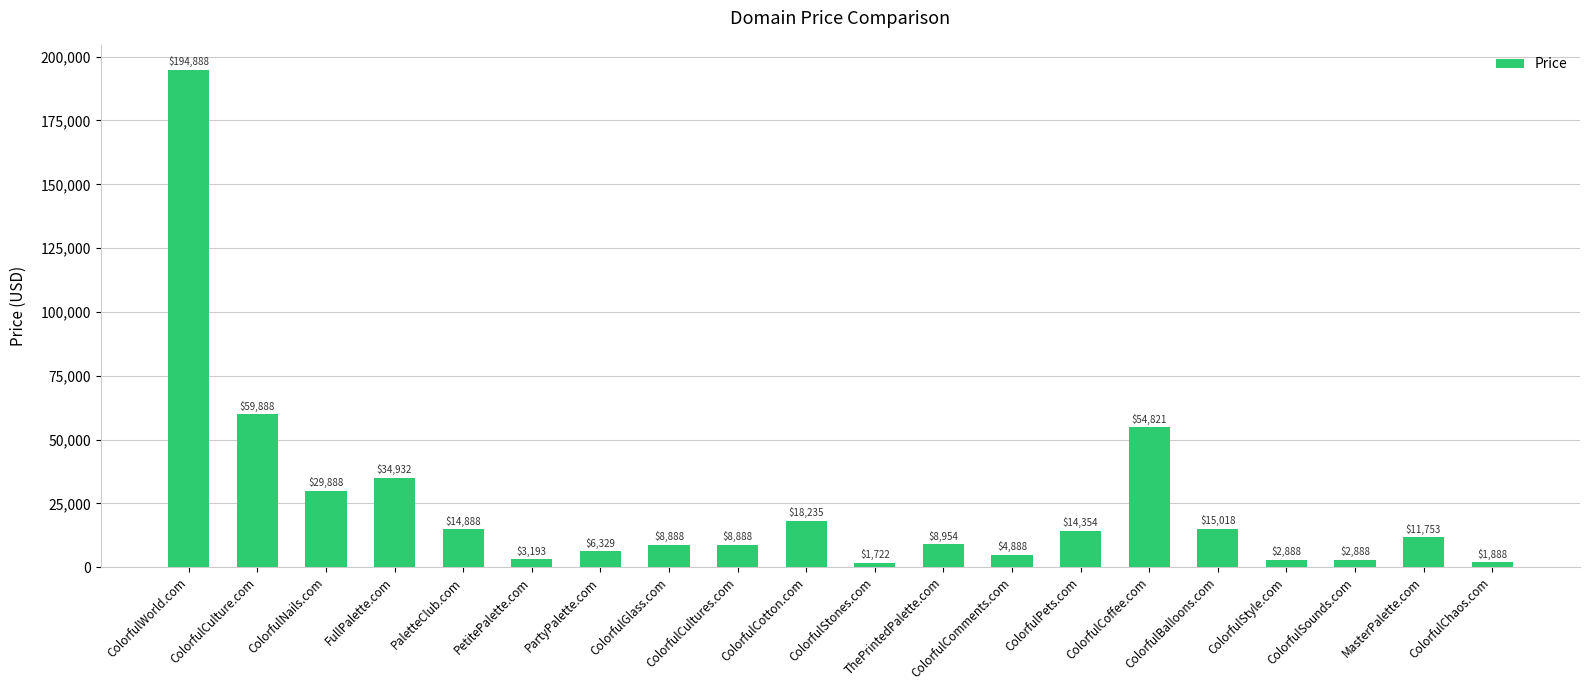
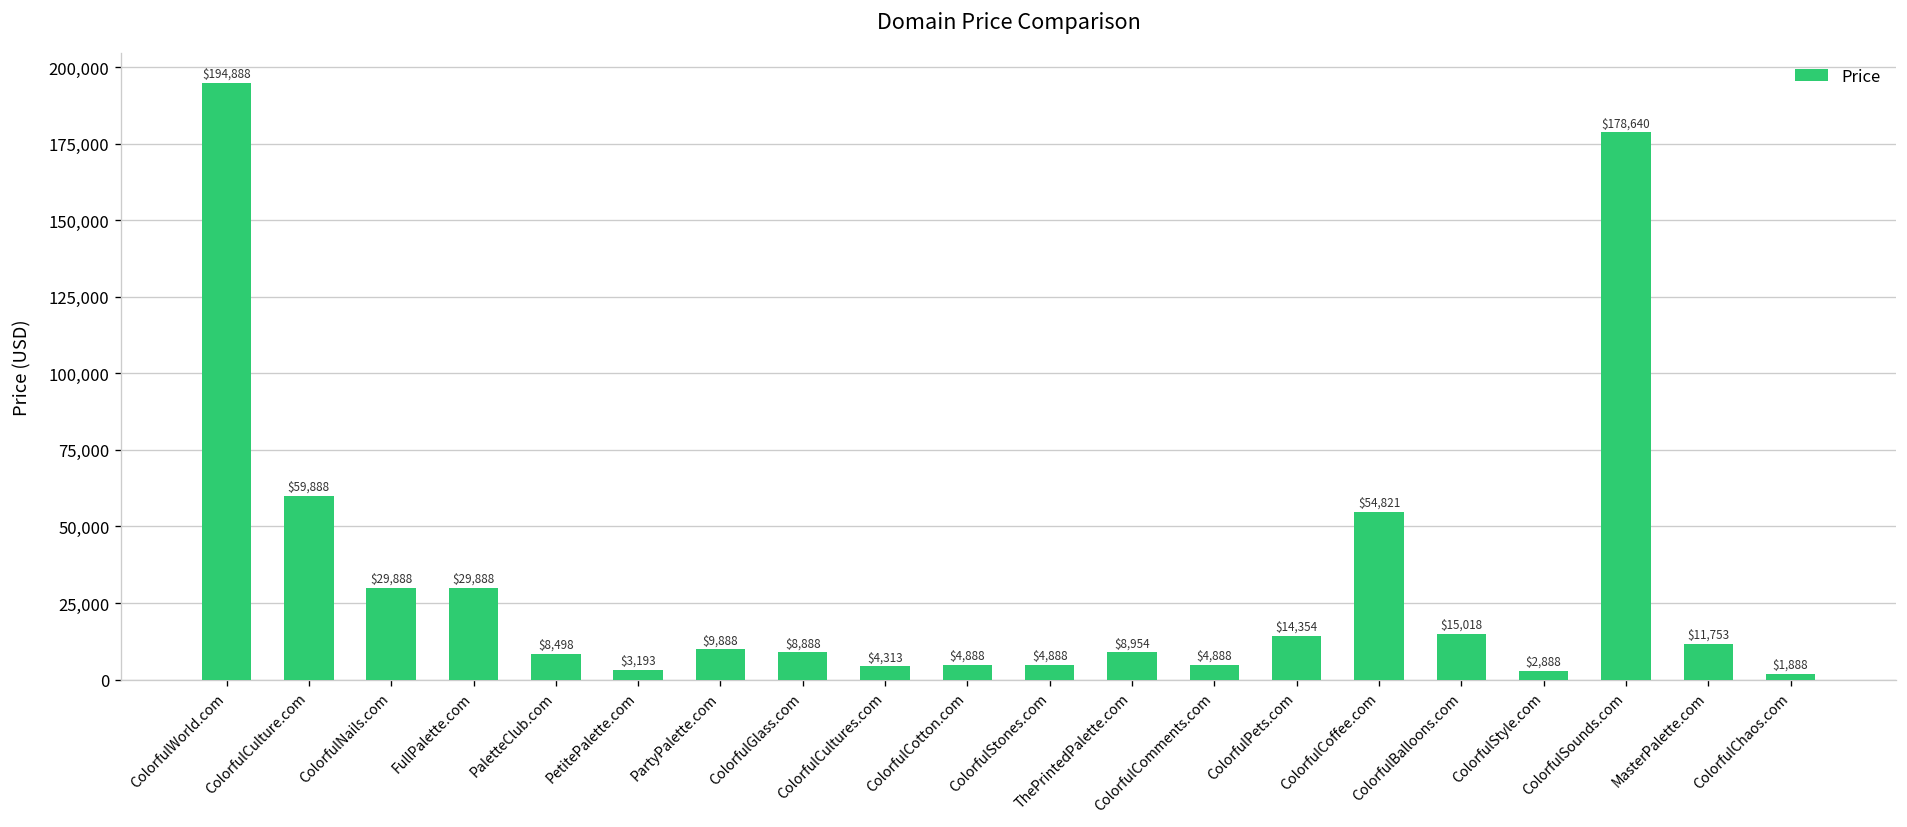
FullPalette.com: $34,932 -> $29,888
PaletteClub.com: $14,888 -> $8,498
PartyPalette.com: $6,329 -> $9,888
ColorfulCultures.com: $8,888 -> $4,313
ColorfulCotton.com: $18,235 -> $4,888
ColorfulStones.com: $1,722 -> $4,888
ColorfulSounds.com: $2,888 -> $178,640
